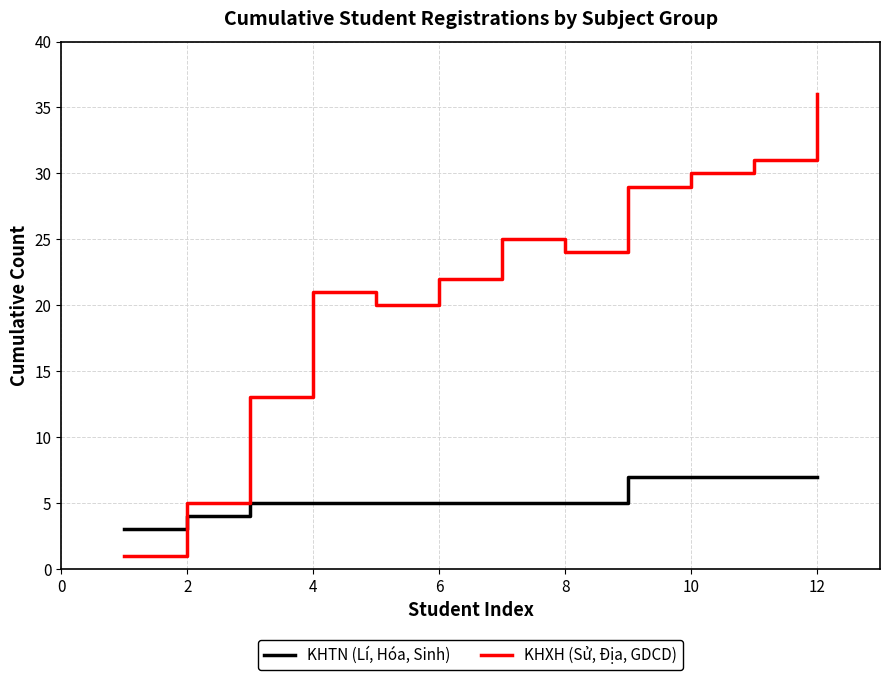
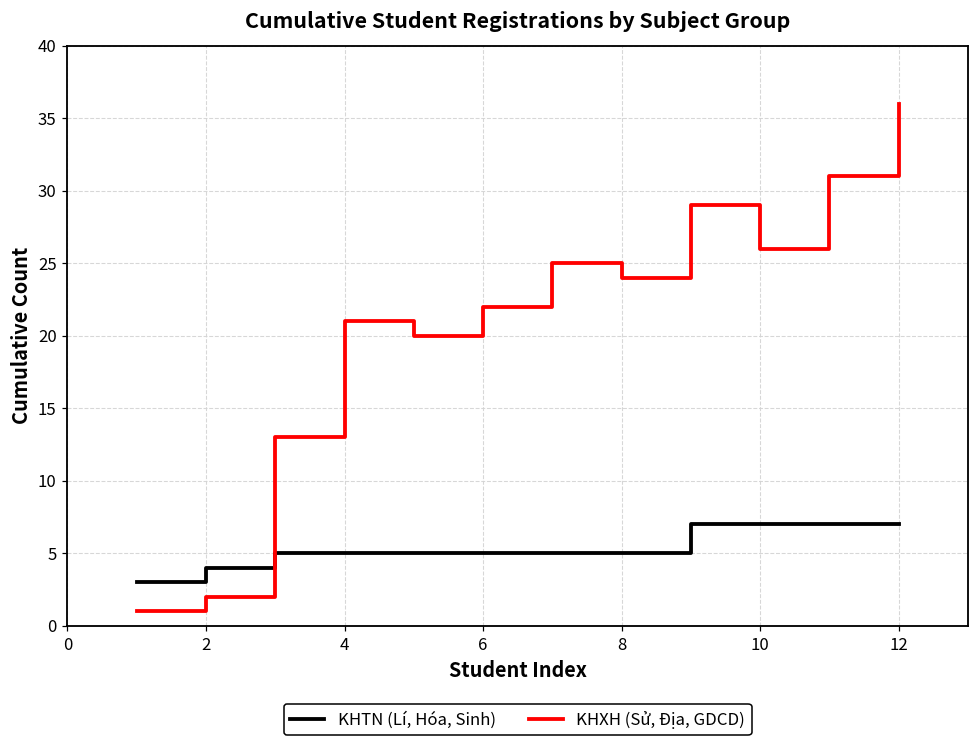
KHXH (Sử, Địa, GDCD), 2: 5 -> 2
KHXH (Sử, Địa, GDCD), 10: 30 -> 26
